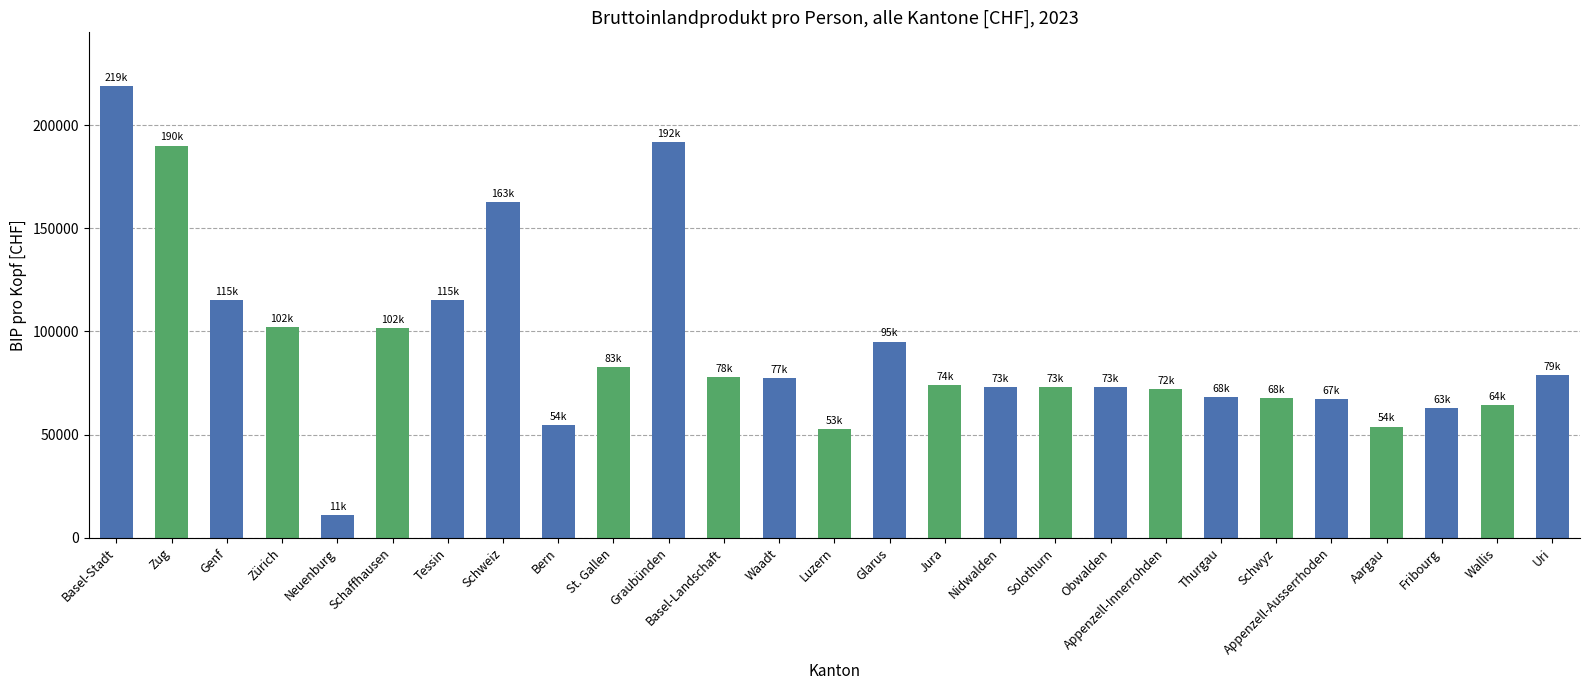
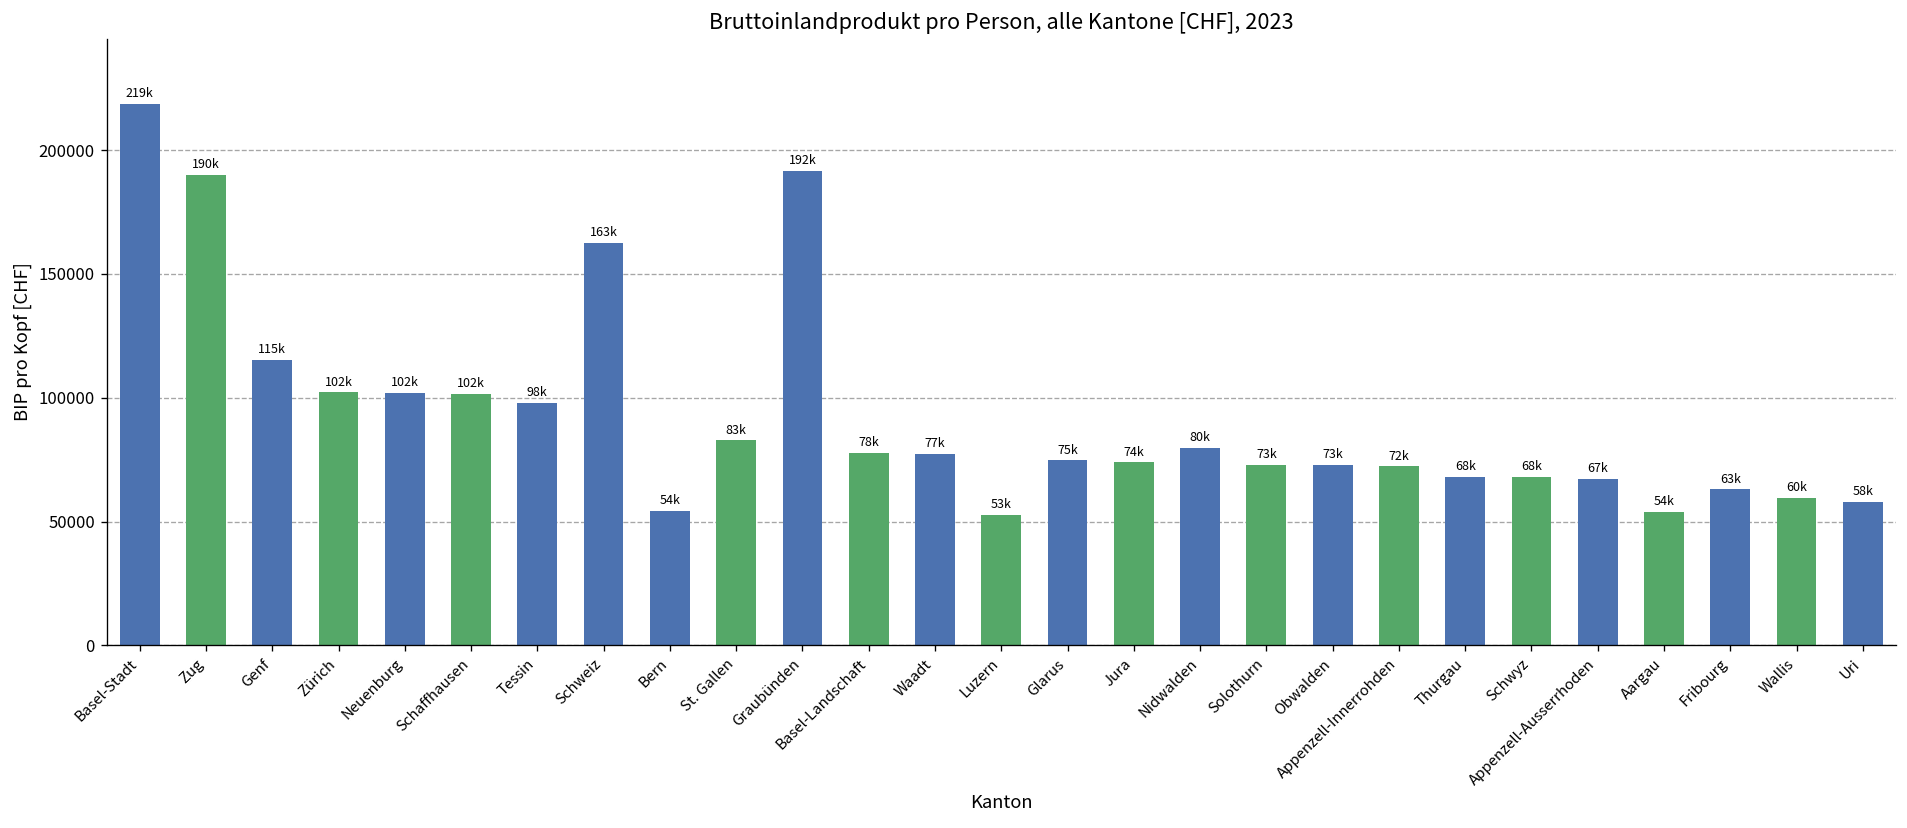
Neuenburg: 11k -> 102k
Tessin: 115k -> 98k
Glarus: 95k -> 75k
Nidwalden: 73k -> 80k
Wallis: 64k -> 60k
Uri: 79k -> 58k
